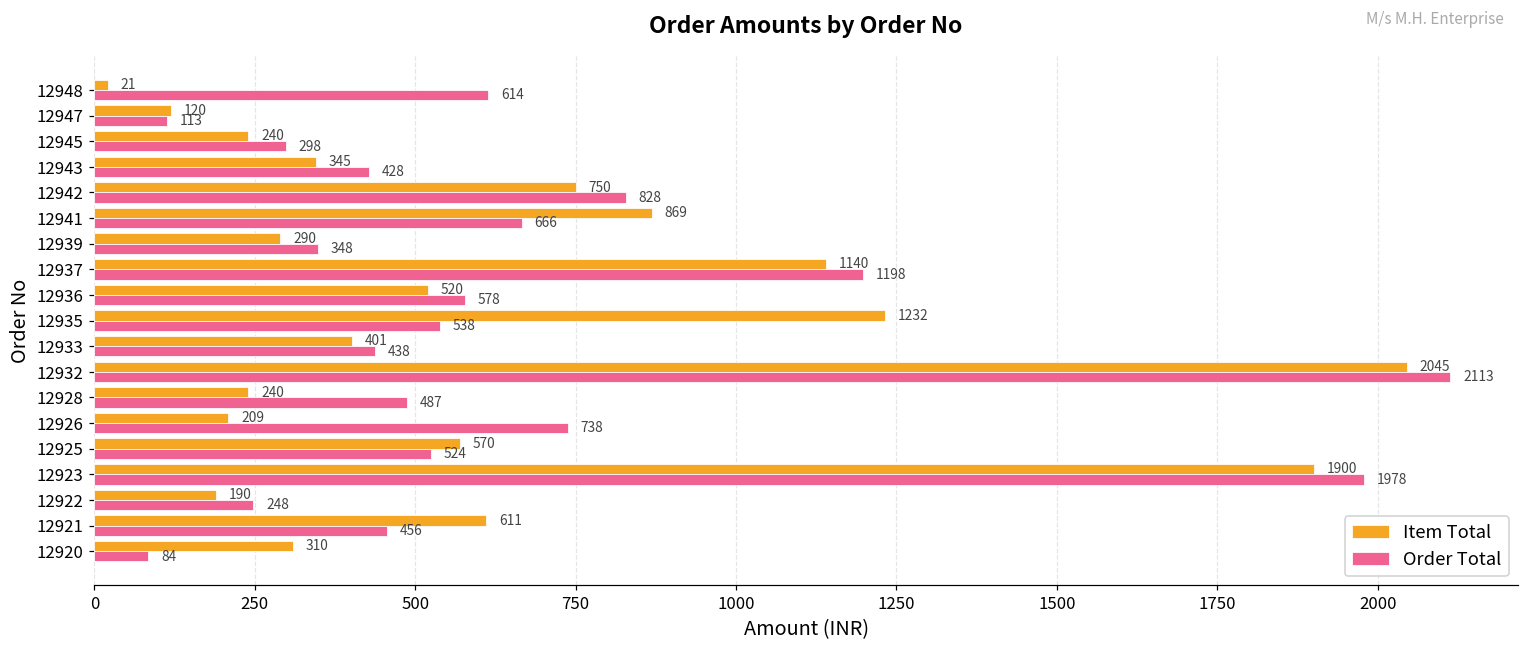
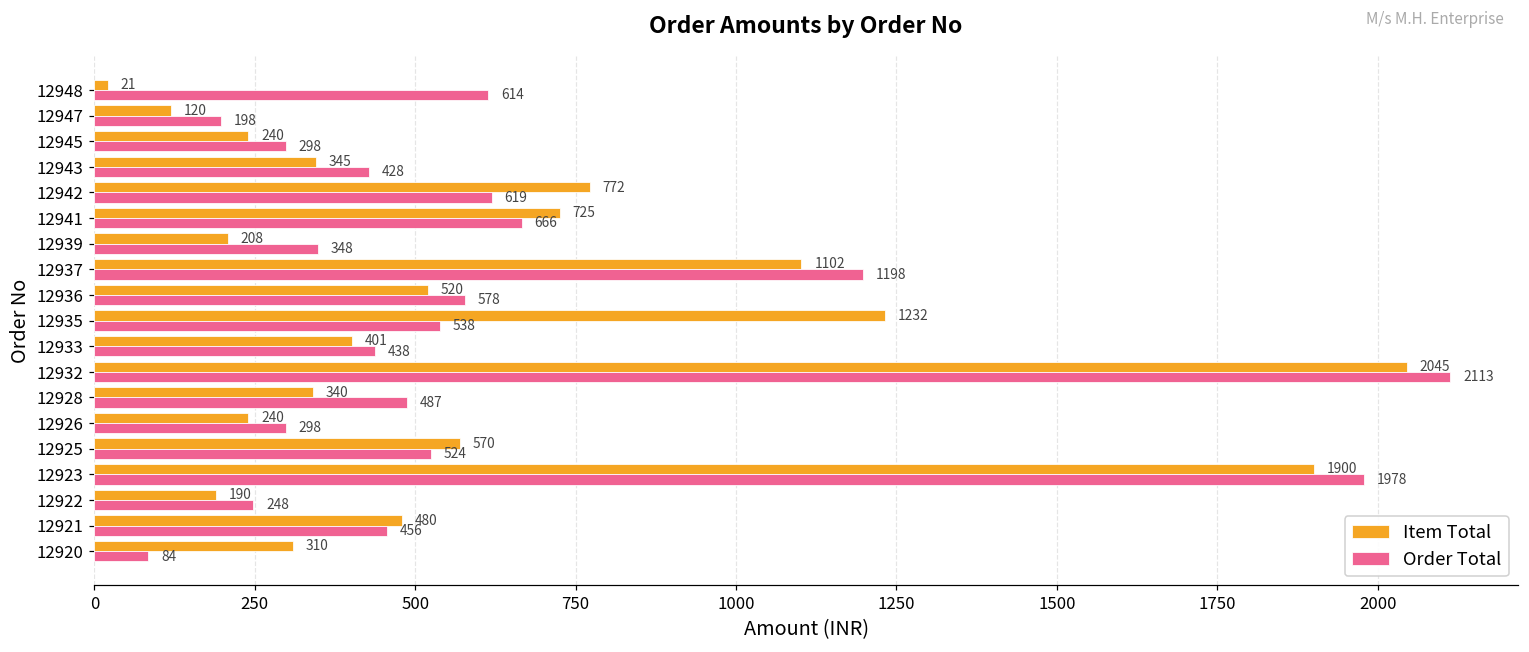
Order Total, 12947: 113 -> 198
Item Total, 12942: 750 -> 772
Order Total, 12942: 828 -> 619
Item Total, 12941: 869 -> 725
Item Total, 12939: 290 -> 208
Item Total, 12937: 1140 -> 1102
Item Total, 12928: 240 -> 340
Item Total, 12926: 209 -> 240
Order Total, 12926: 738 -> 298
Item Total, 12921: 611 -> 480
